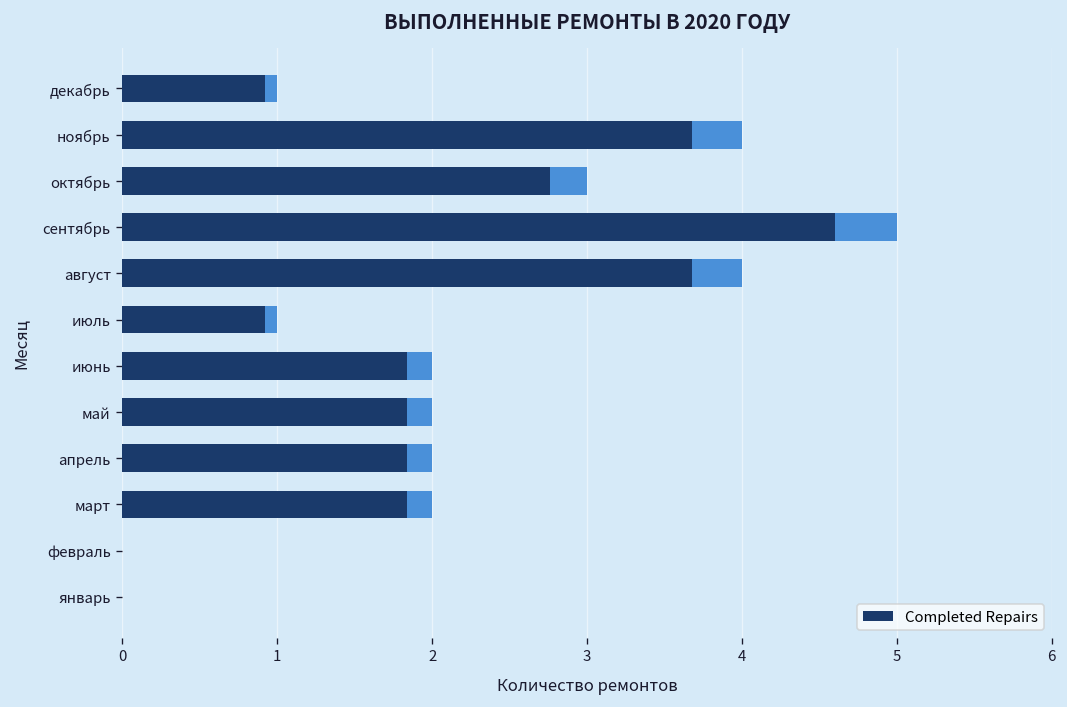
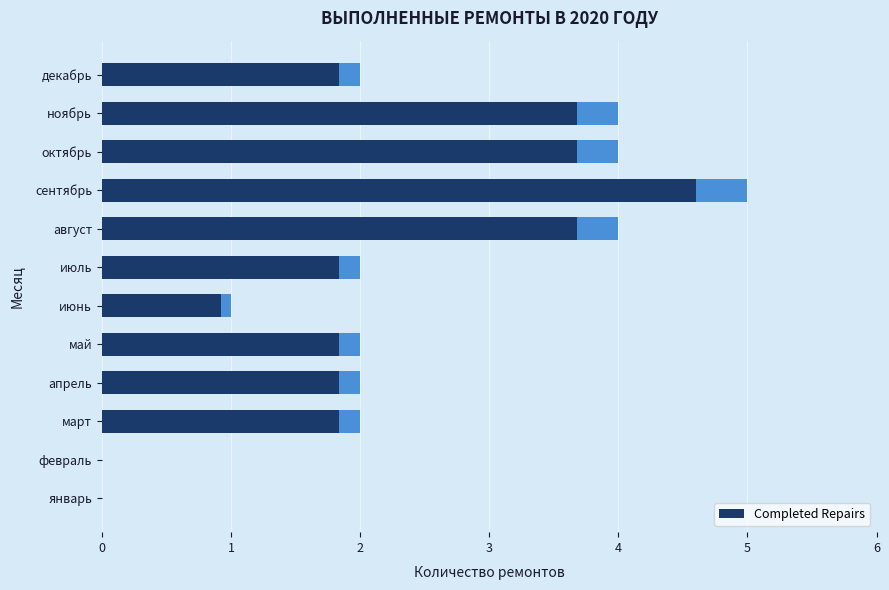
Completed Repairs, декабрь: 1 -> 2
Completed Repairs, октябрь: 3 -> 4
Completed Repairs, июль: 1 -> 2
Completed Repairs, июнь: 2 -> 1
